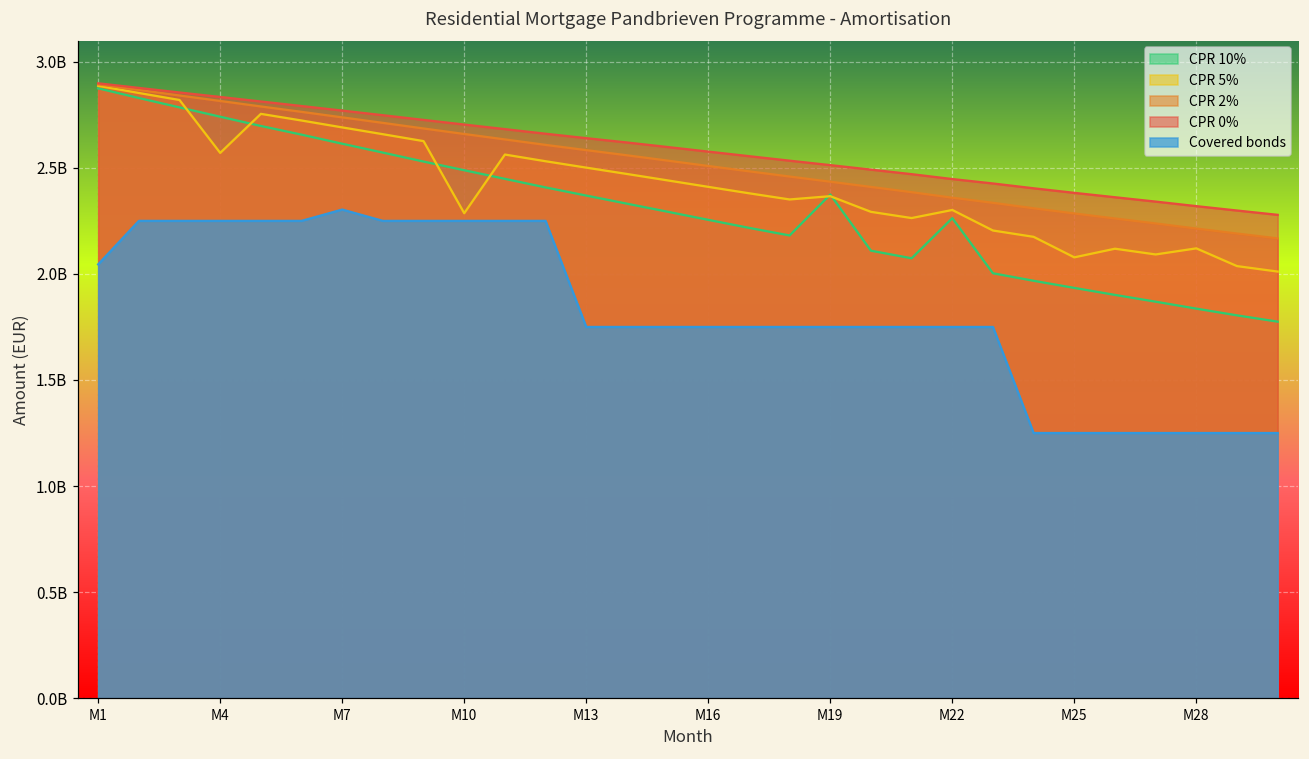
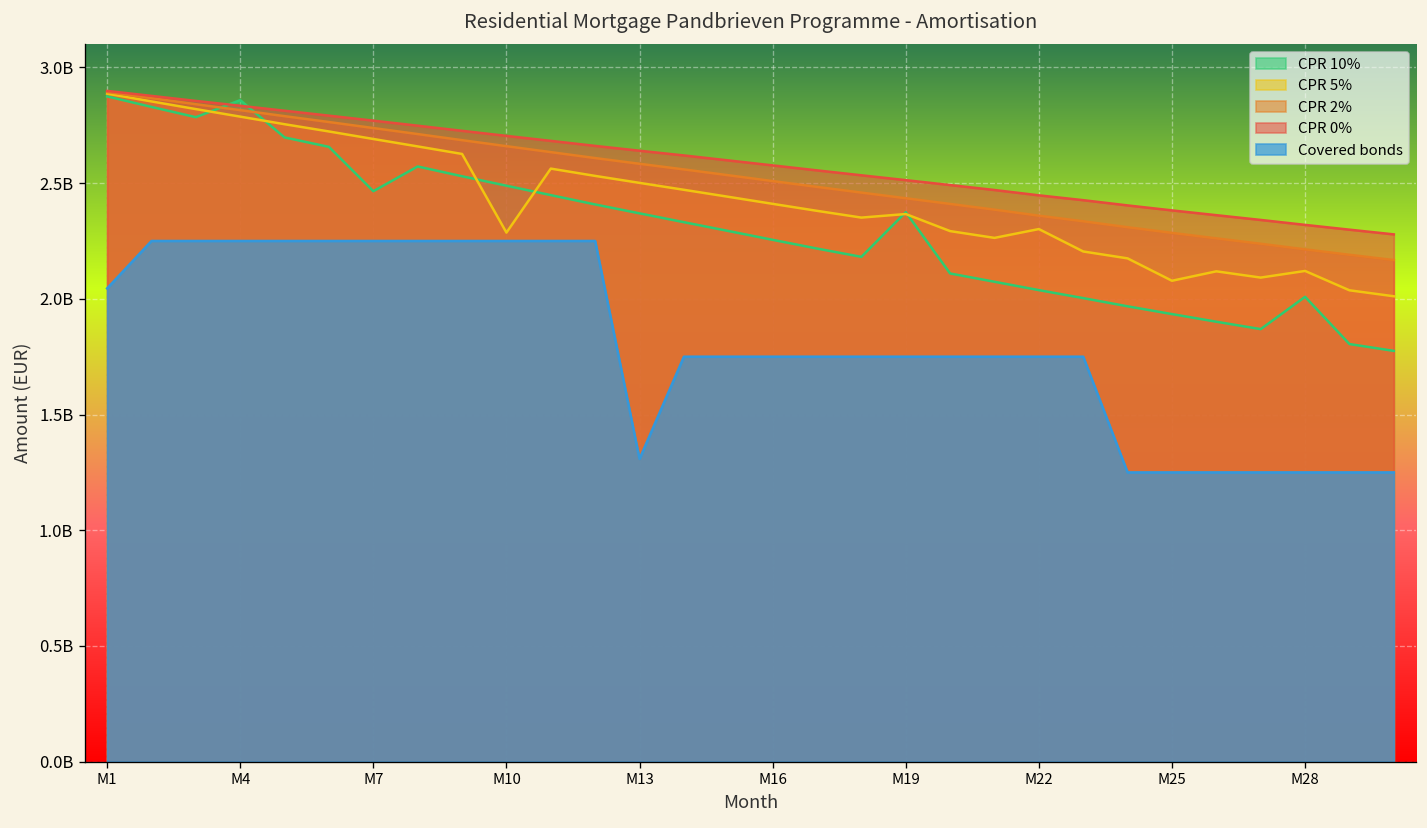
CPR 10%, M4: 2740000000 -> 2860000000
CPR 5%, M4: 2570000000 -> 2790000000
CPR 10%, M7: 2610000000 -> 2470000000
Covered bonds, M7: 2300000000 -> 2250000000
Covered bonds, M13: 1750000000 -> 1310000000
CPR 10%, M22: 2260000000 -> 2040000000
CPR 10%, M28: 1840000000 -> 2010000000
